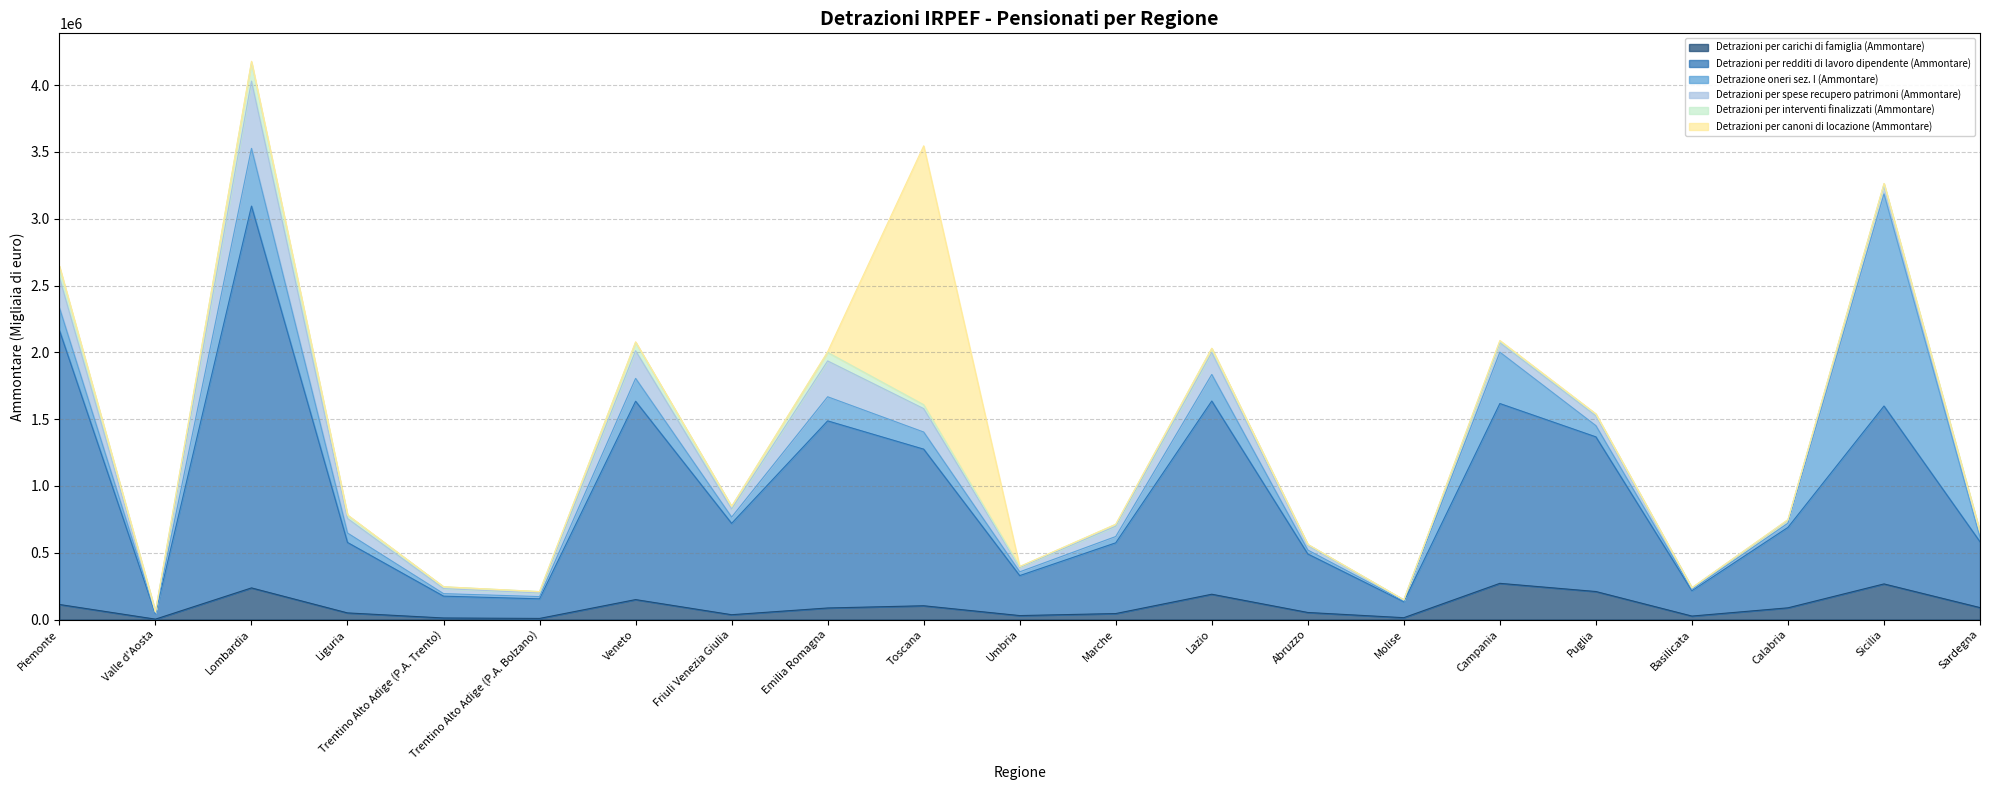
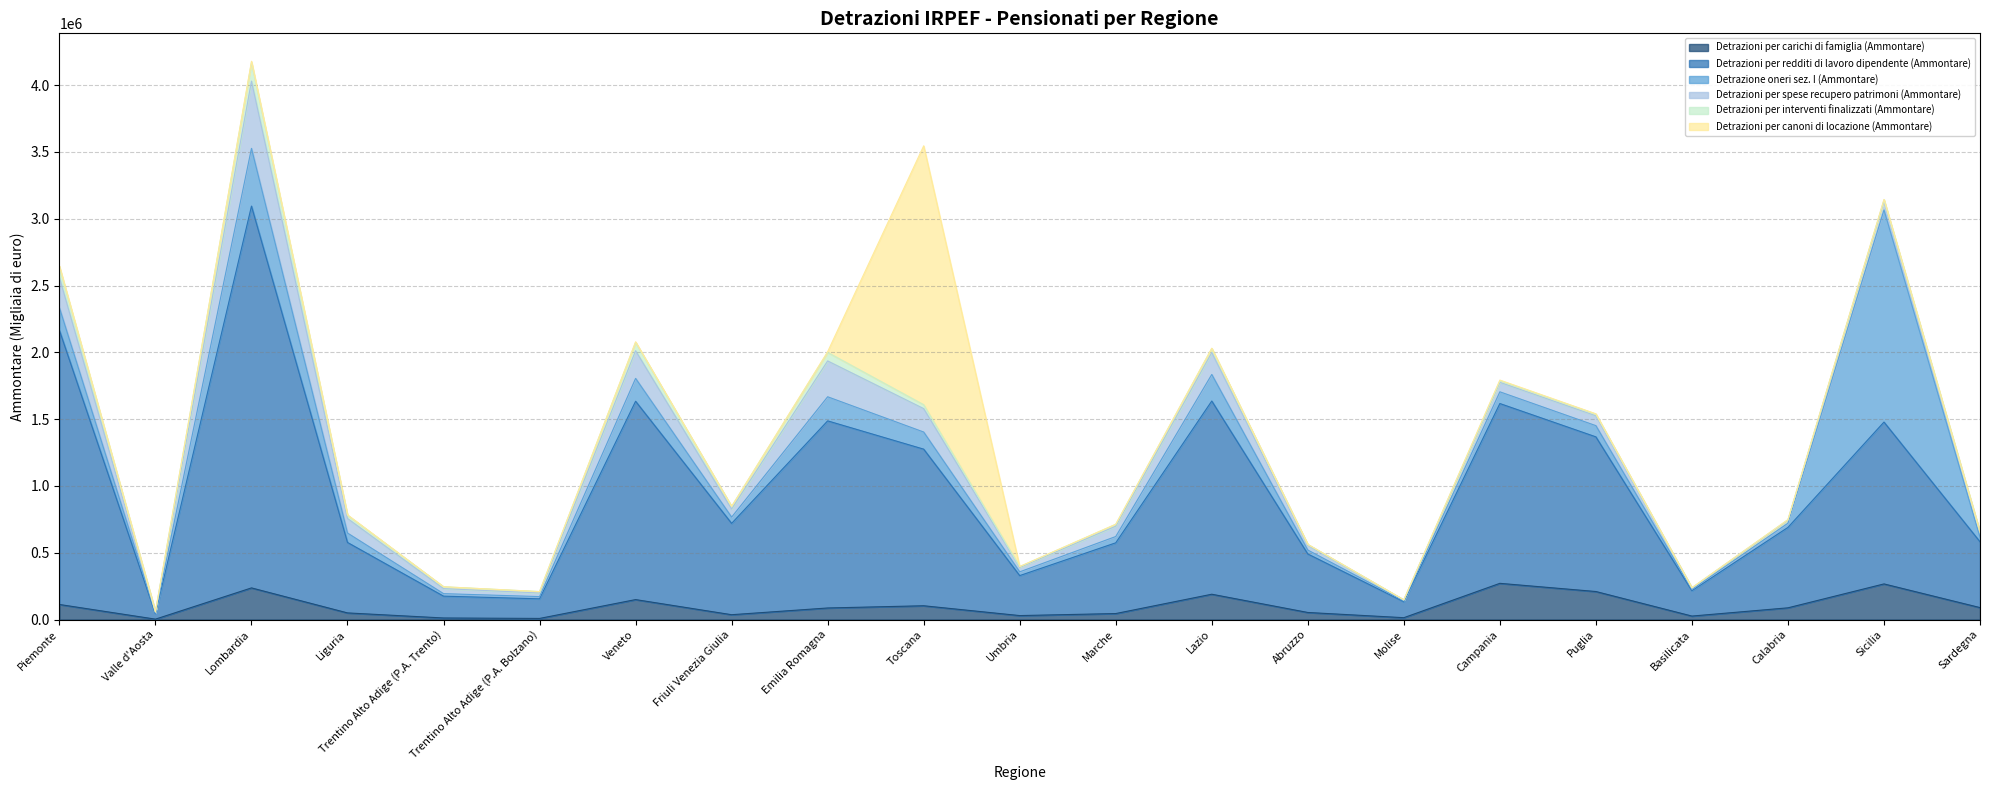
Detrazione oneri sez. I (Ammontare), Campania: 380000 -> 90000
Detrazioni per redditi di lavoro dipendente (Ammontare), Sicilia: 1330000 -> 1210000
